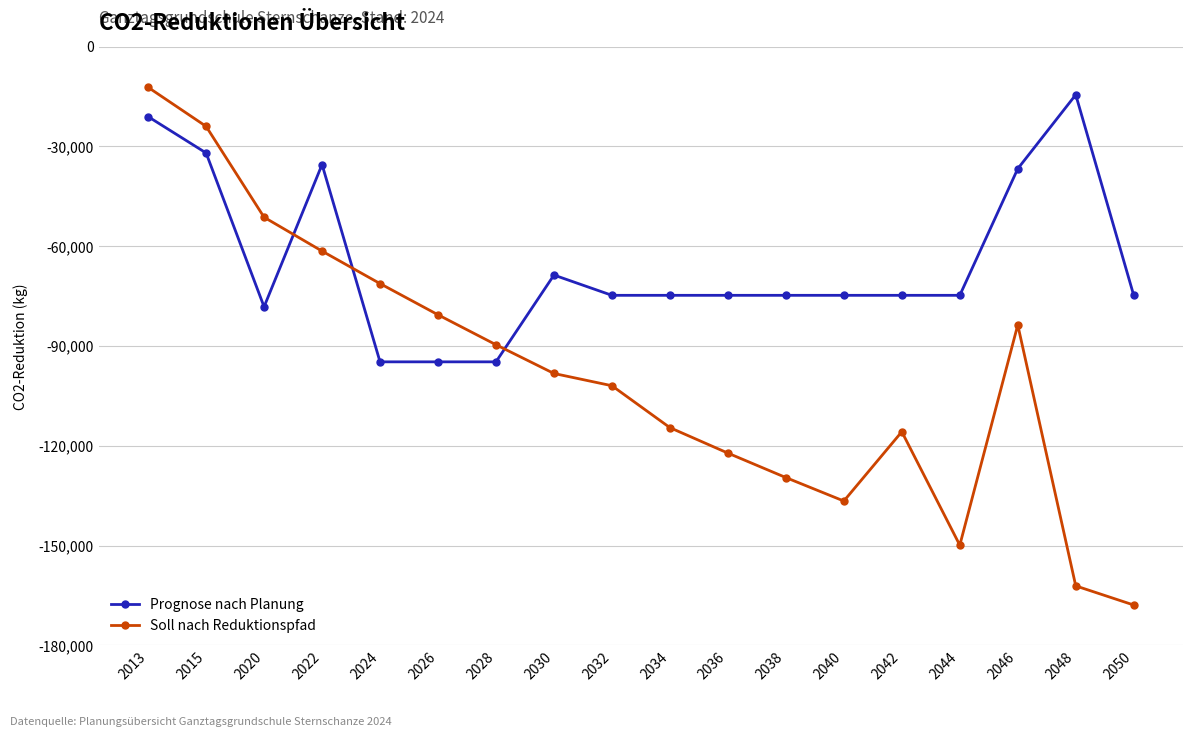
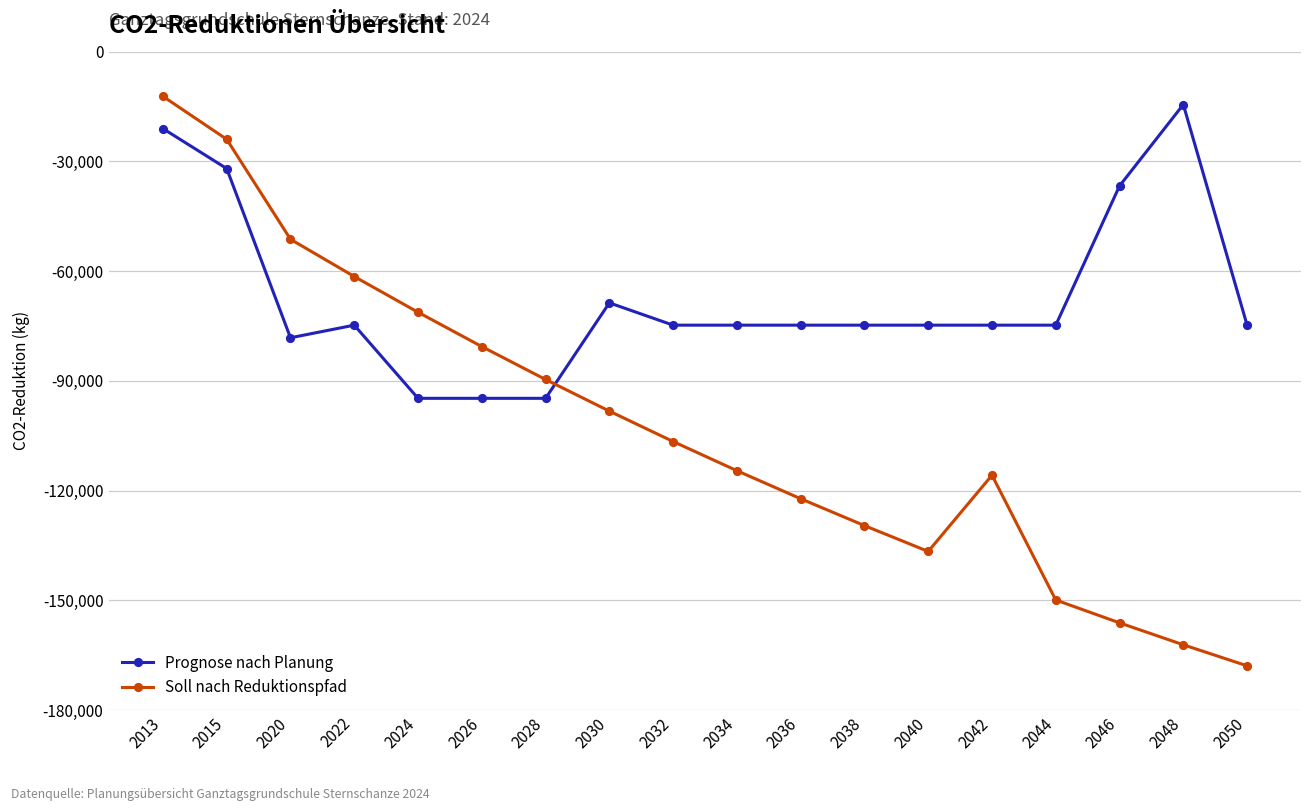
Prognose nach Planung, 2022: -35,000 -> -75,000
Soll nach Reduktionspfad, 2032: -102,000 -> -107,000
Soll nach Reduktionspfad, 2046: -84,000 -> -156,000
